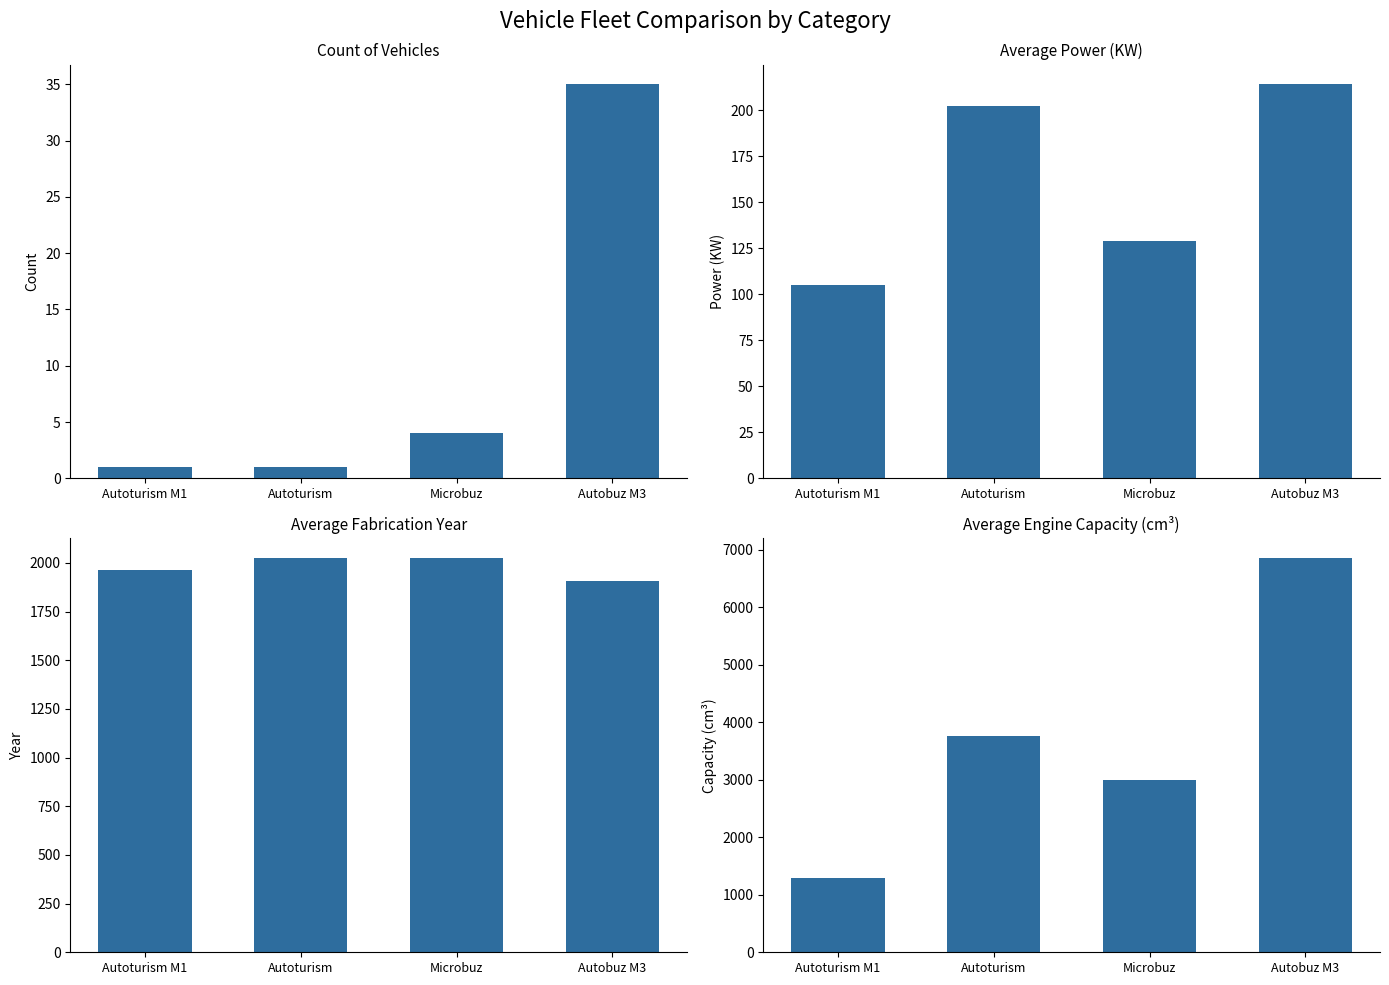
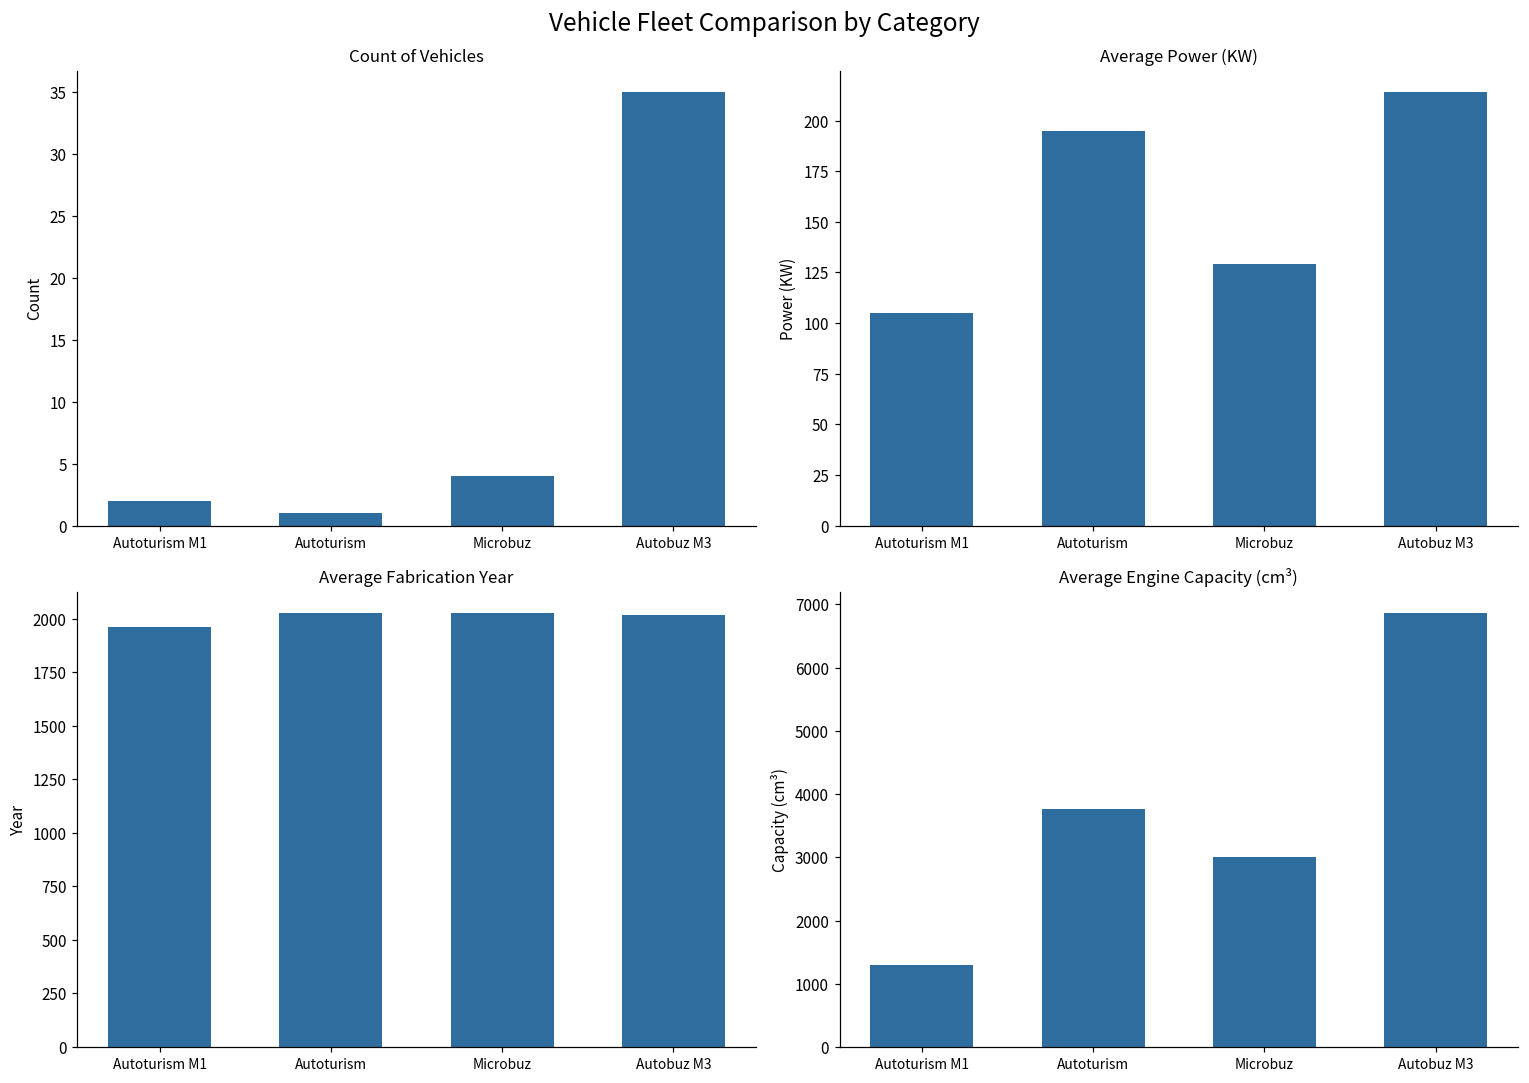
Count of Vehicles, Autoturism M1: 1 -> 2
Average Power (KW), Autoturism: 202 -> 195
Average Fabrication Year, Autobuz M3: 1910 -> 2020
